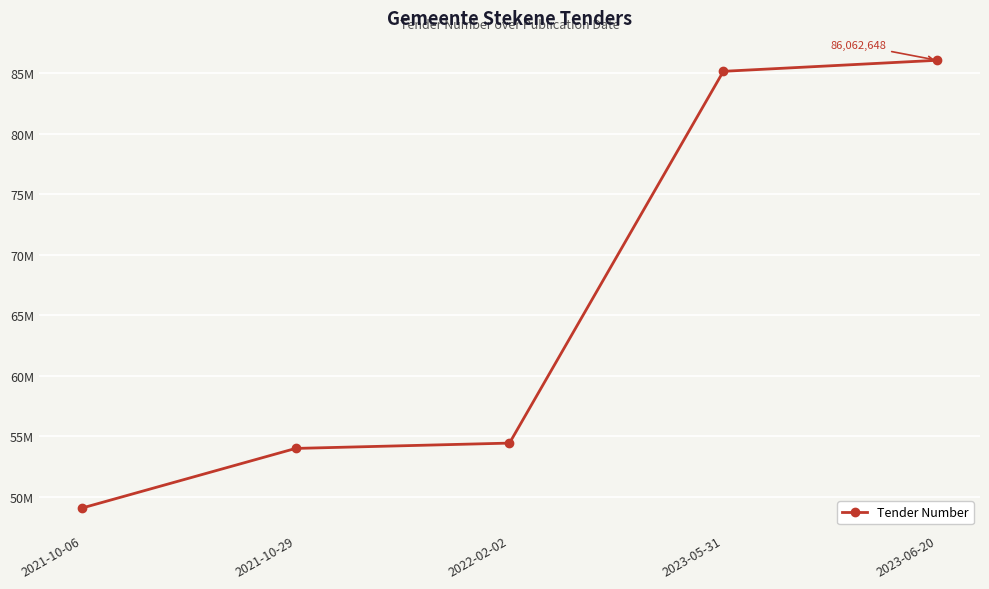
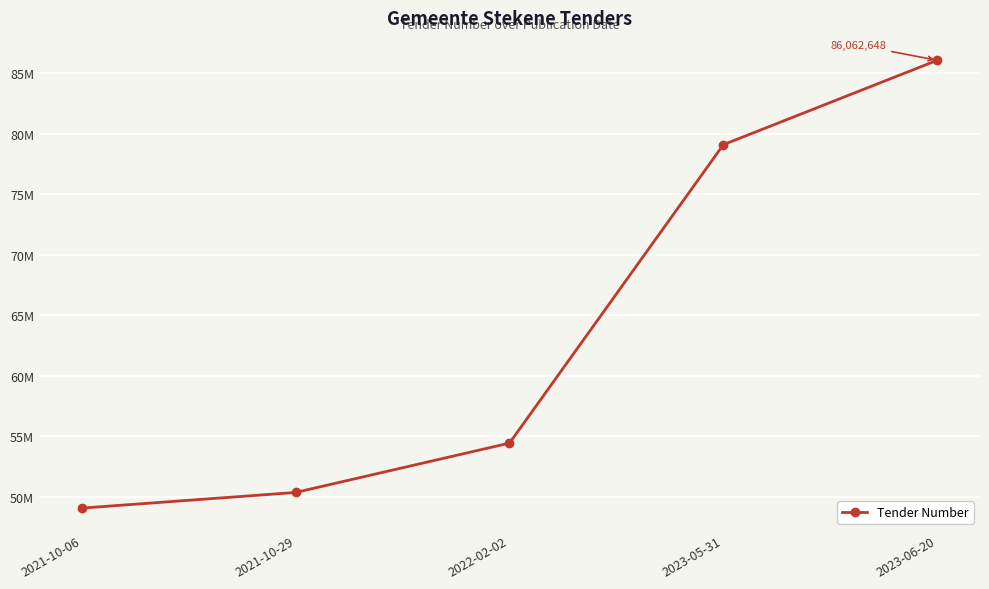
2021-10-29: 54000000 -> 50300000
2023-05-31: 85200000 -> 79100000
